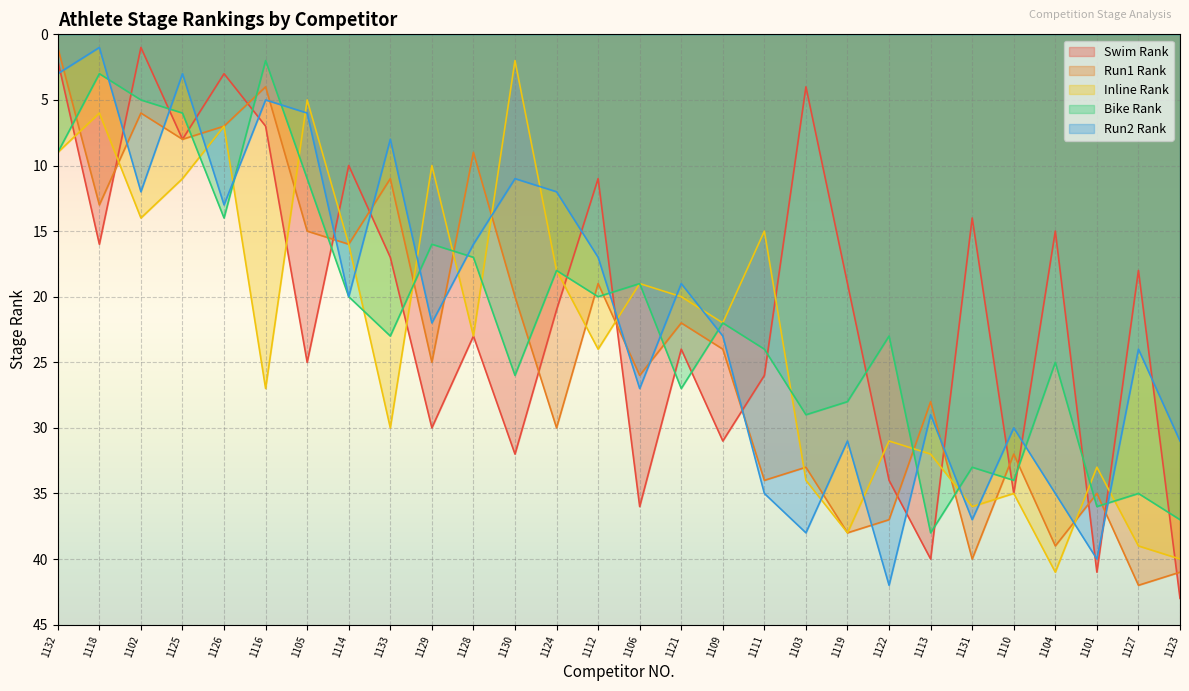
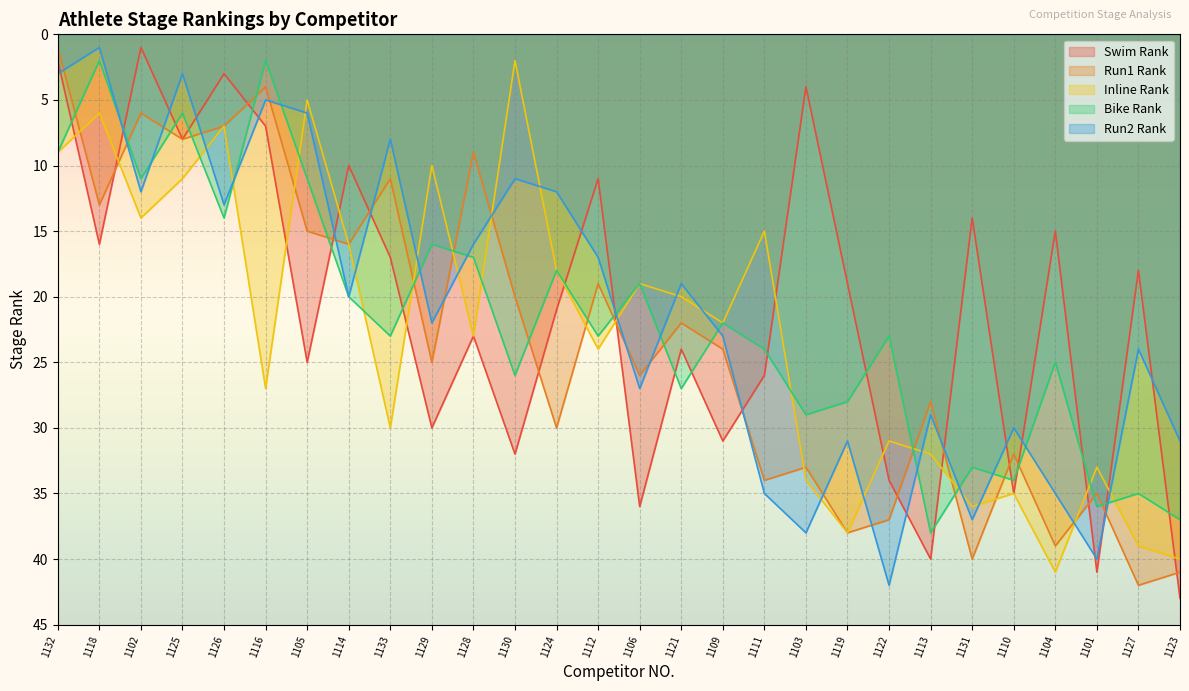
Bike Rank, 1118: 3 -> 2
Bike Rank, 1102: 5 -> 11
Bike Rank, 1112: 20 -> 23
